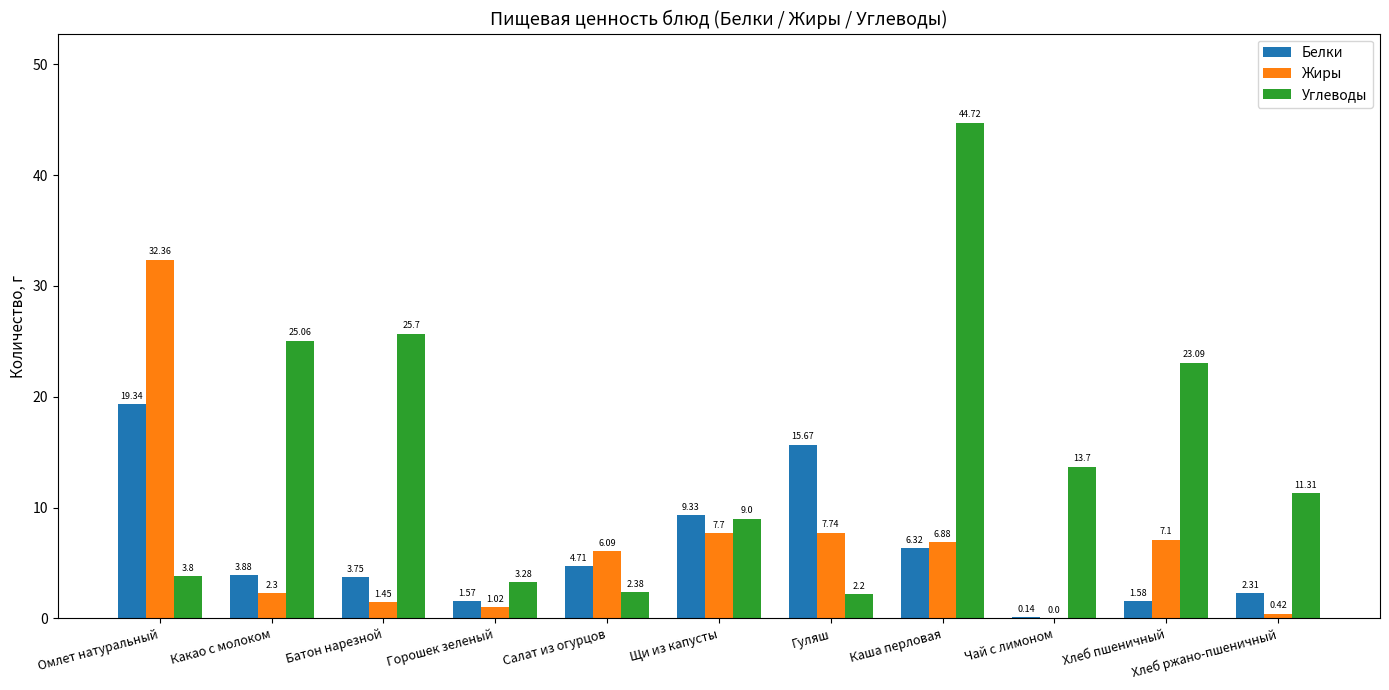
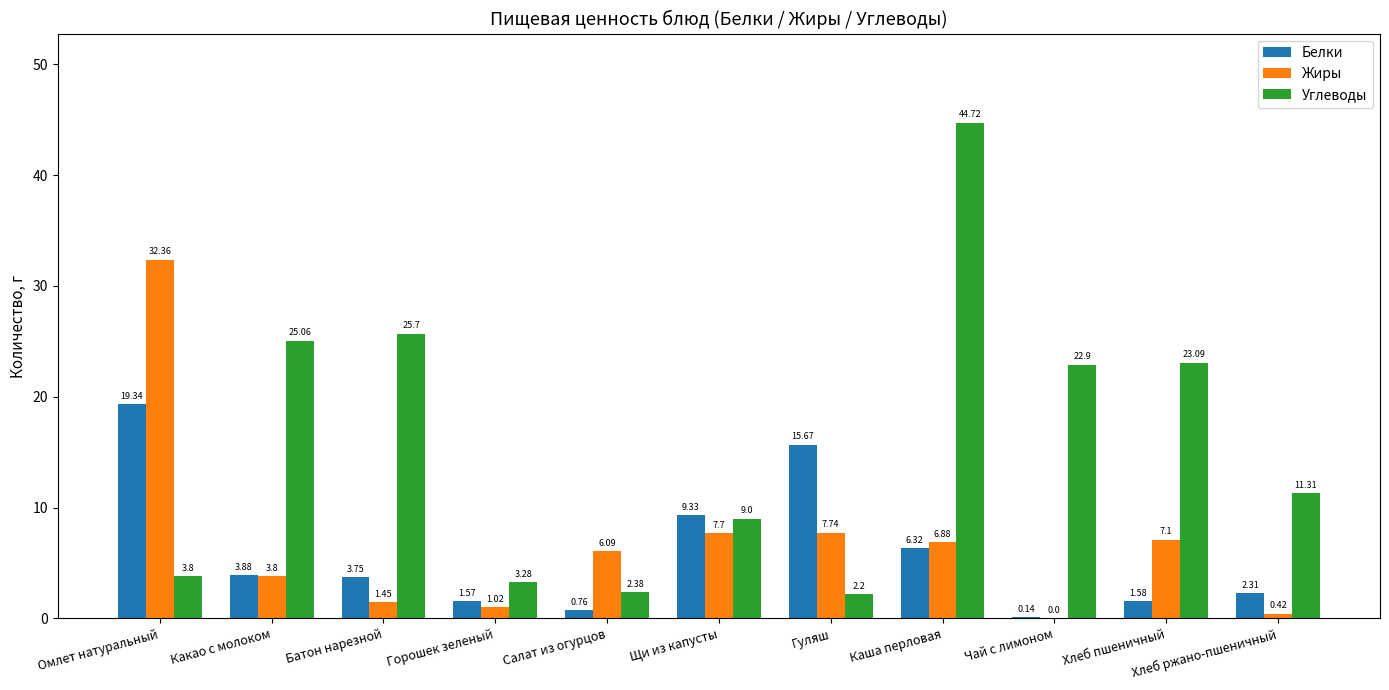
Жиры, Какао с молоком: 2.3 -> 3.8
Белки, Салат из огурцов: 4.71 -> 0.76
Углеводы, Чай с лимоном: 13.7 -> 22.9
